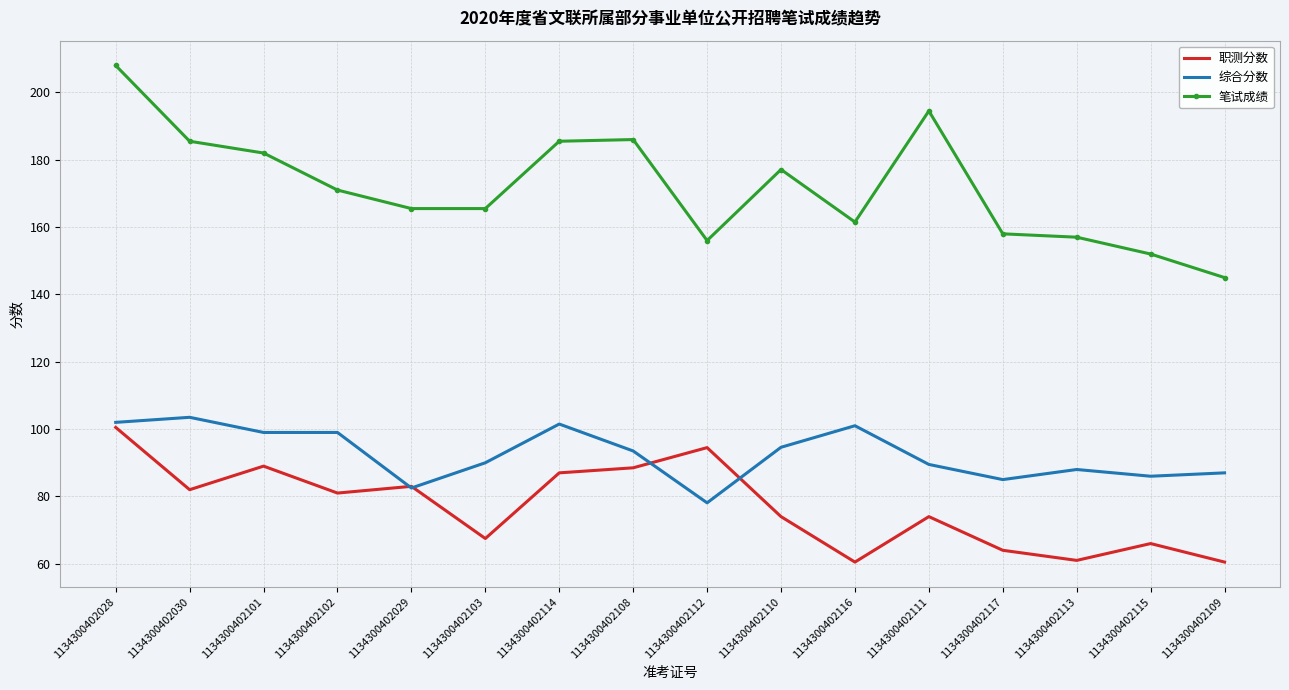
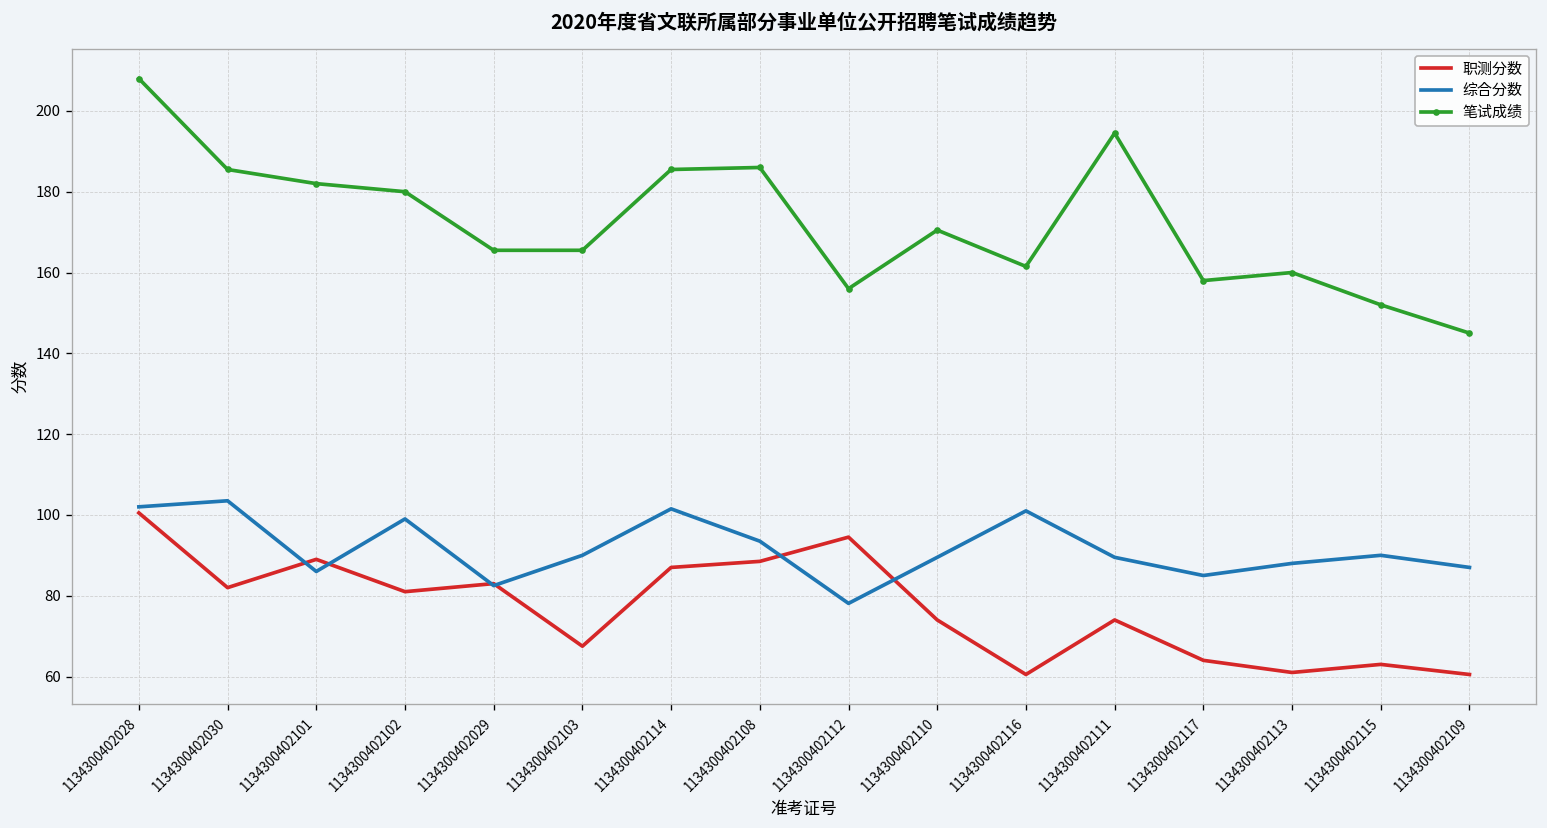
综合分数, 1134300402101: 99 -> 86
笔试成绩, 1134300402102: 171 -> 180
综合分数, 1134300402110: 95 -> 90
笔试成绩, 1134300402110: 177 -> 171
笔试成绩, 1134300402113: 157 -> 160
职测分数, 1134300402115: 66 -> 63
综合分数, 1134300402115: 86 -> 90
